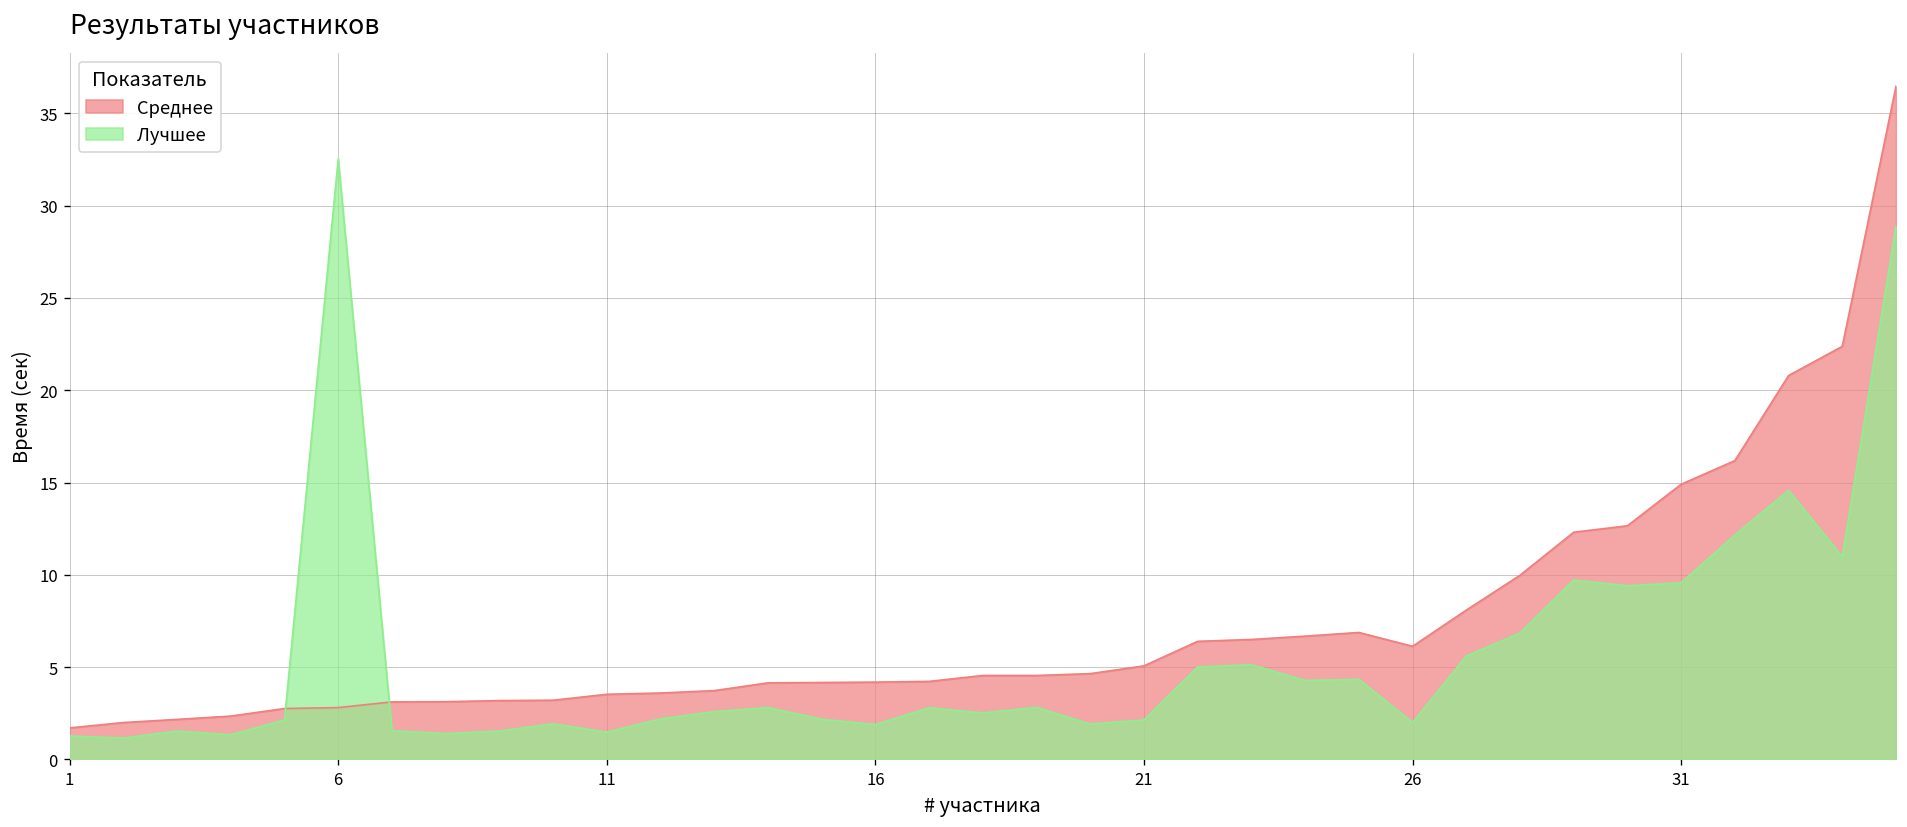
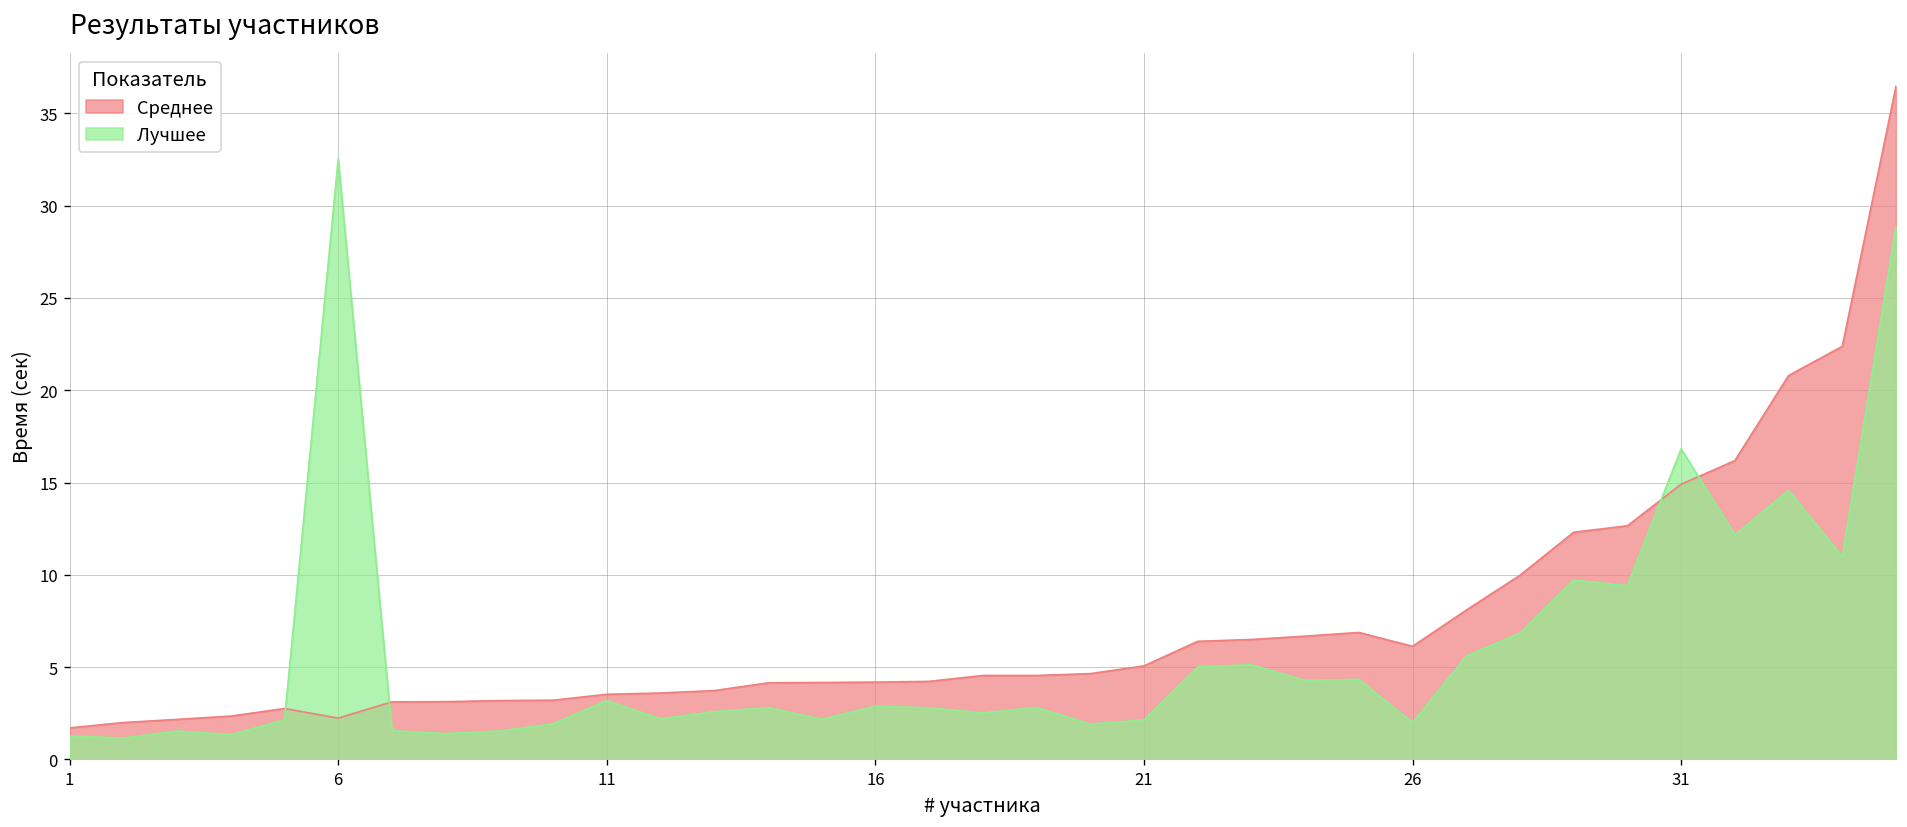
Среднее, 6: 2.8 -> 2.2
Лучшее, 11: 1.5 -> 3.2
Лучшее, 16: 1.9 -> 2.9
Лучшее, 31: 9.6 -> 16.8
